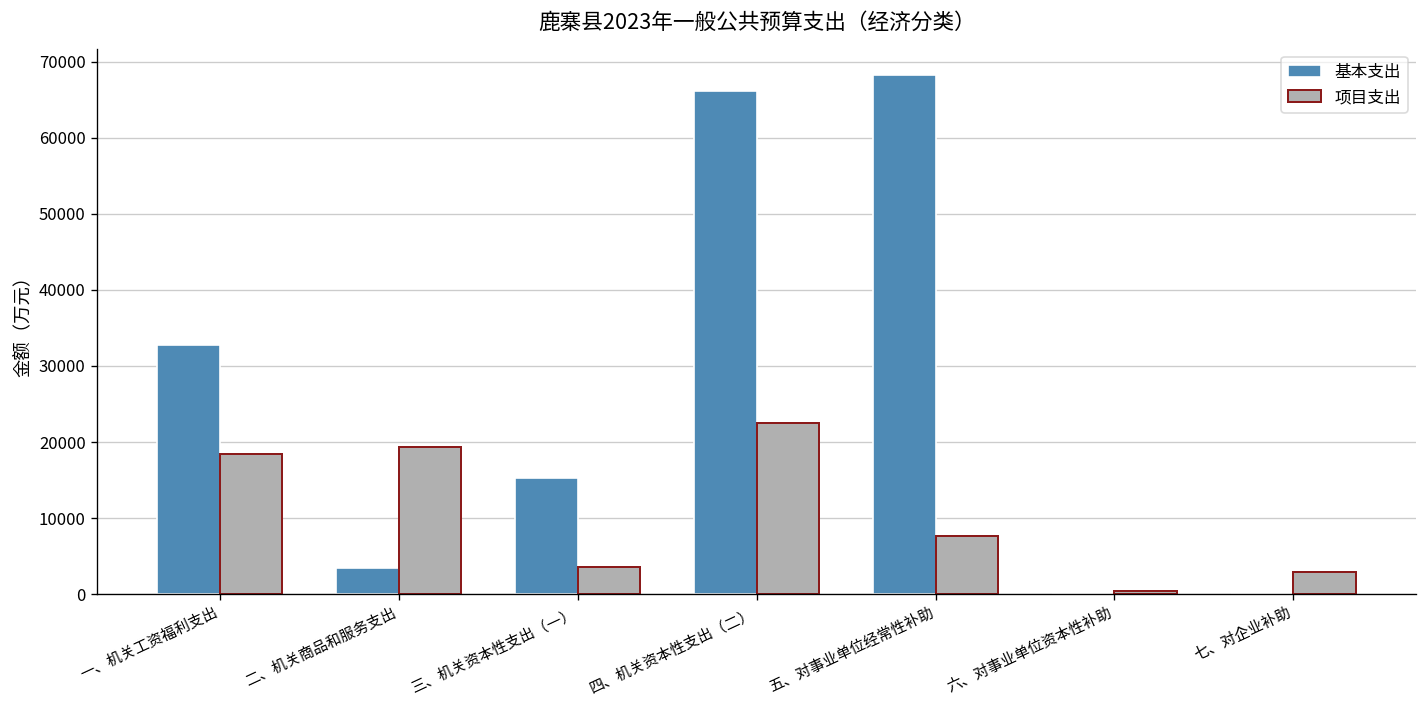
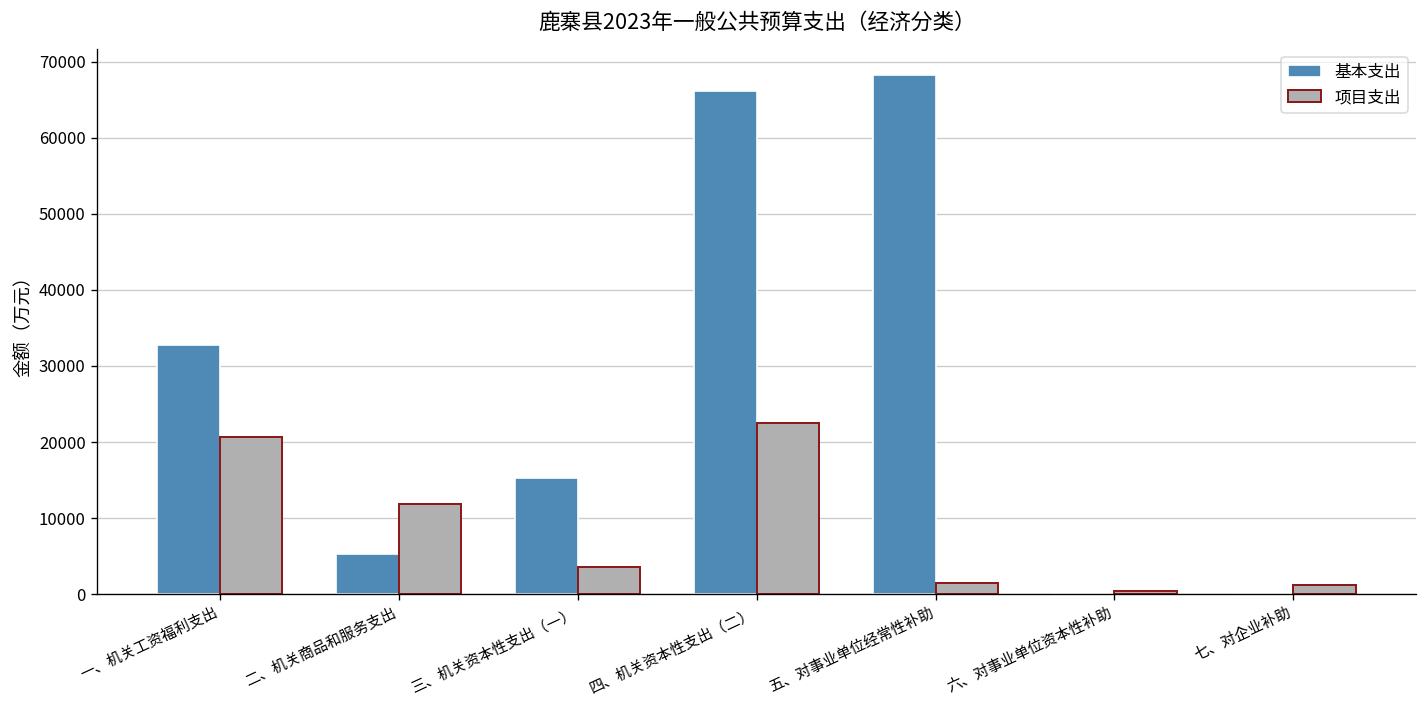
项目支出, 一、机关工资福利支出: 18000 -> 21000
基本支出, 二、机关商品和服务支出: 3000 -> 5000
项目支出, 二、机关商品和服务支出: 19000 -> 12000
项目支出, 五、对事业单位经常性补助: 8000 -> 1000
项目支出, 七、对企业补助: 3000 -> 1000
